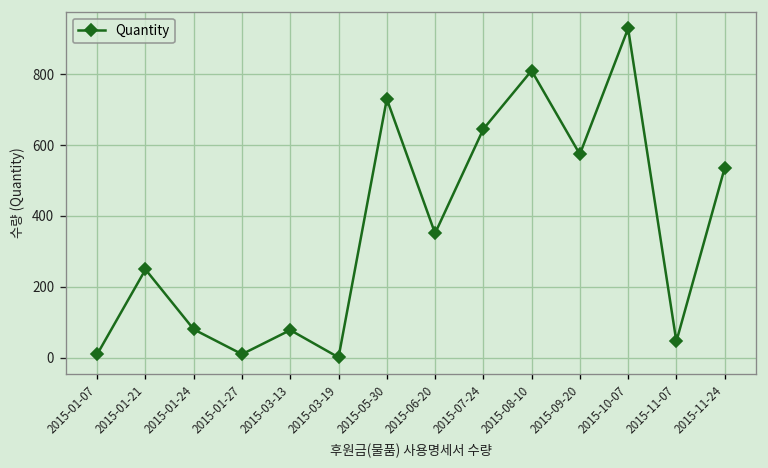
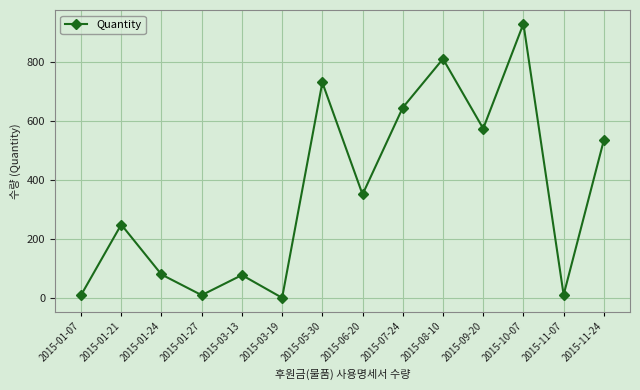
2015-11-07: 50 -> 10
